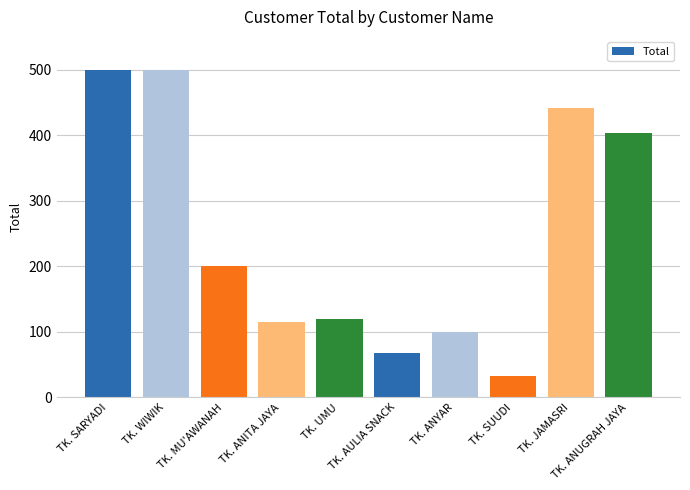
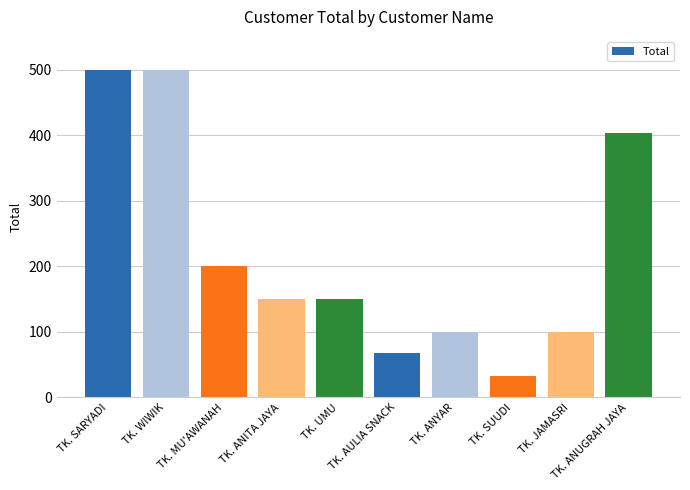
TK. ANITA JAYA: 120 -> 150
TK. UMU: 120 -> 150
TK. JAMASRI: 440 -> 100
